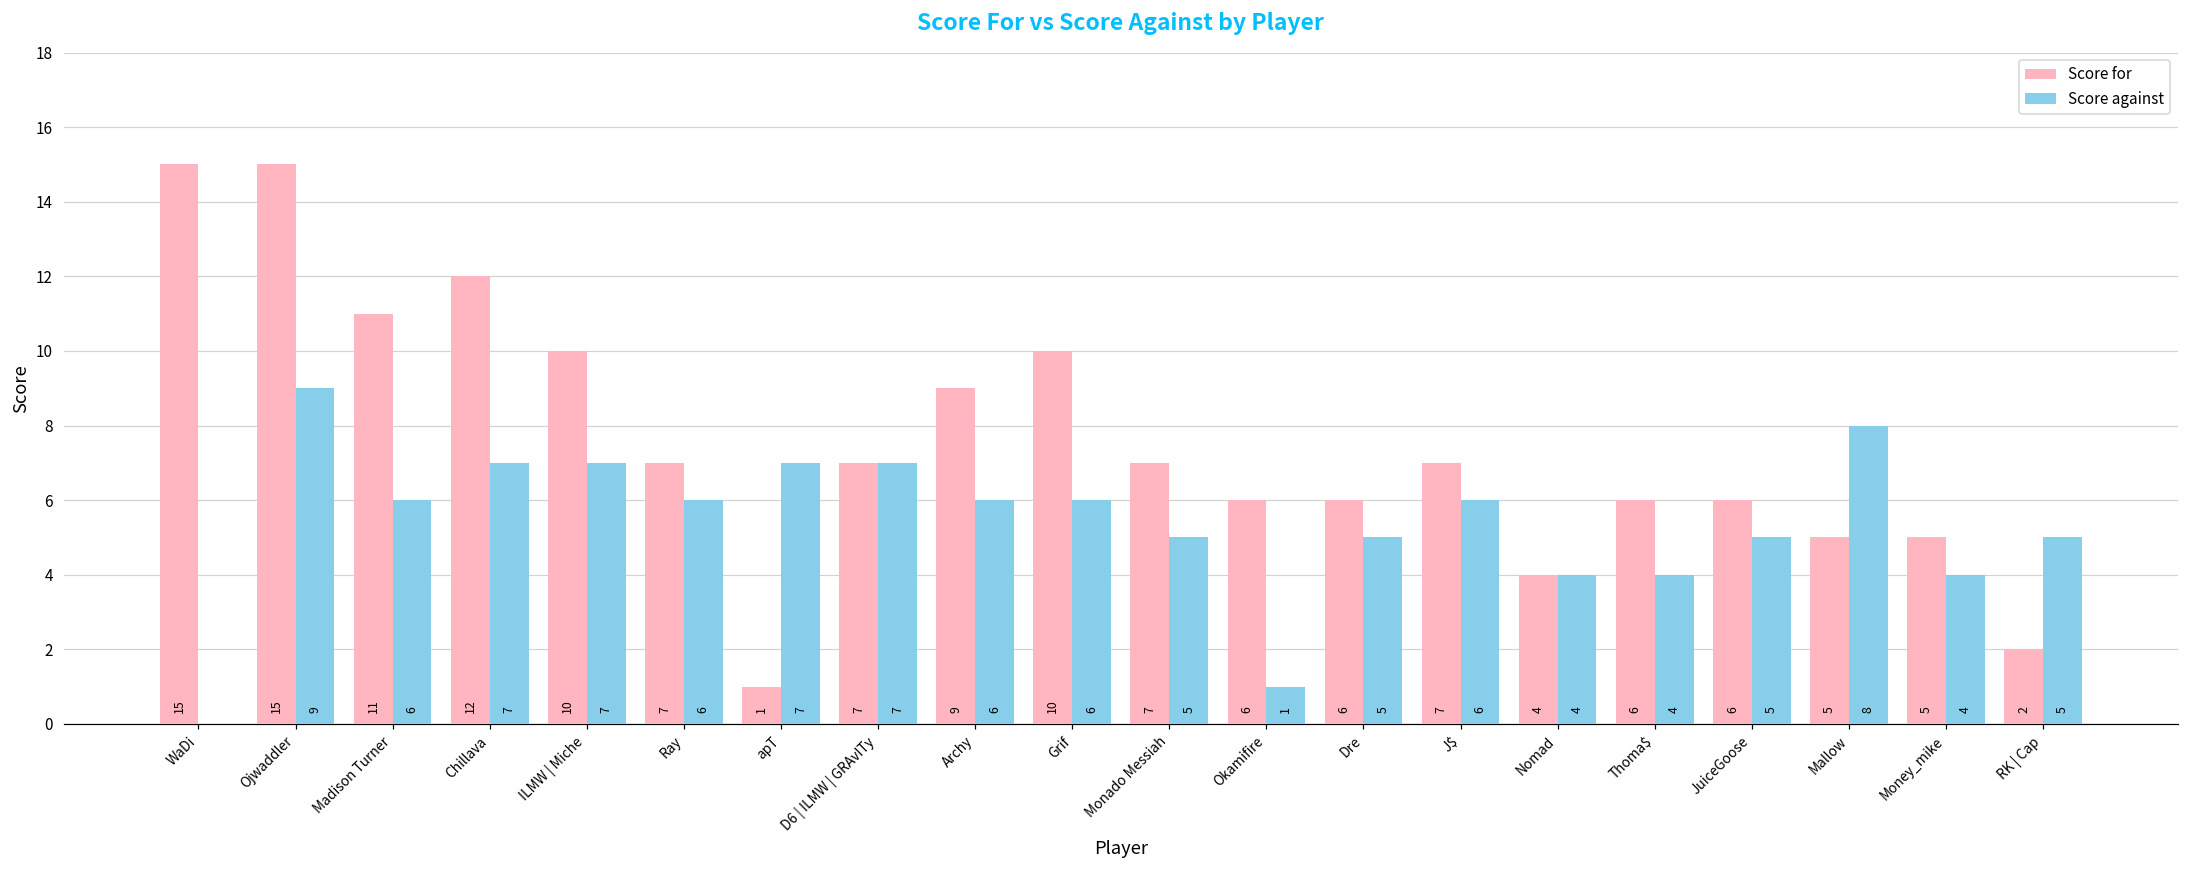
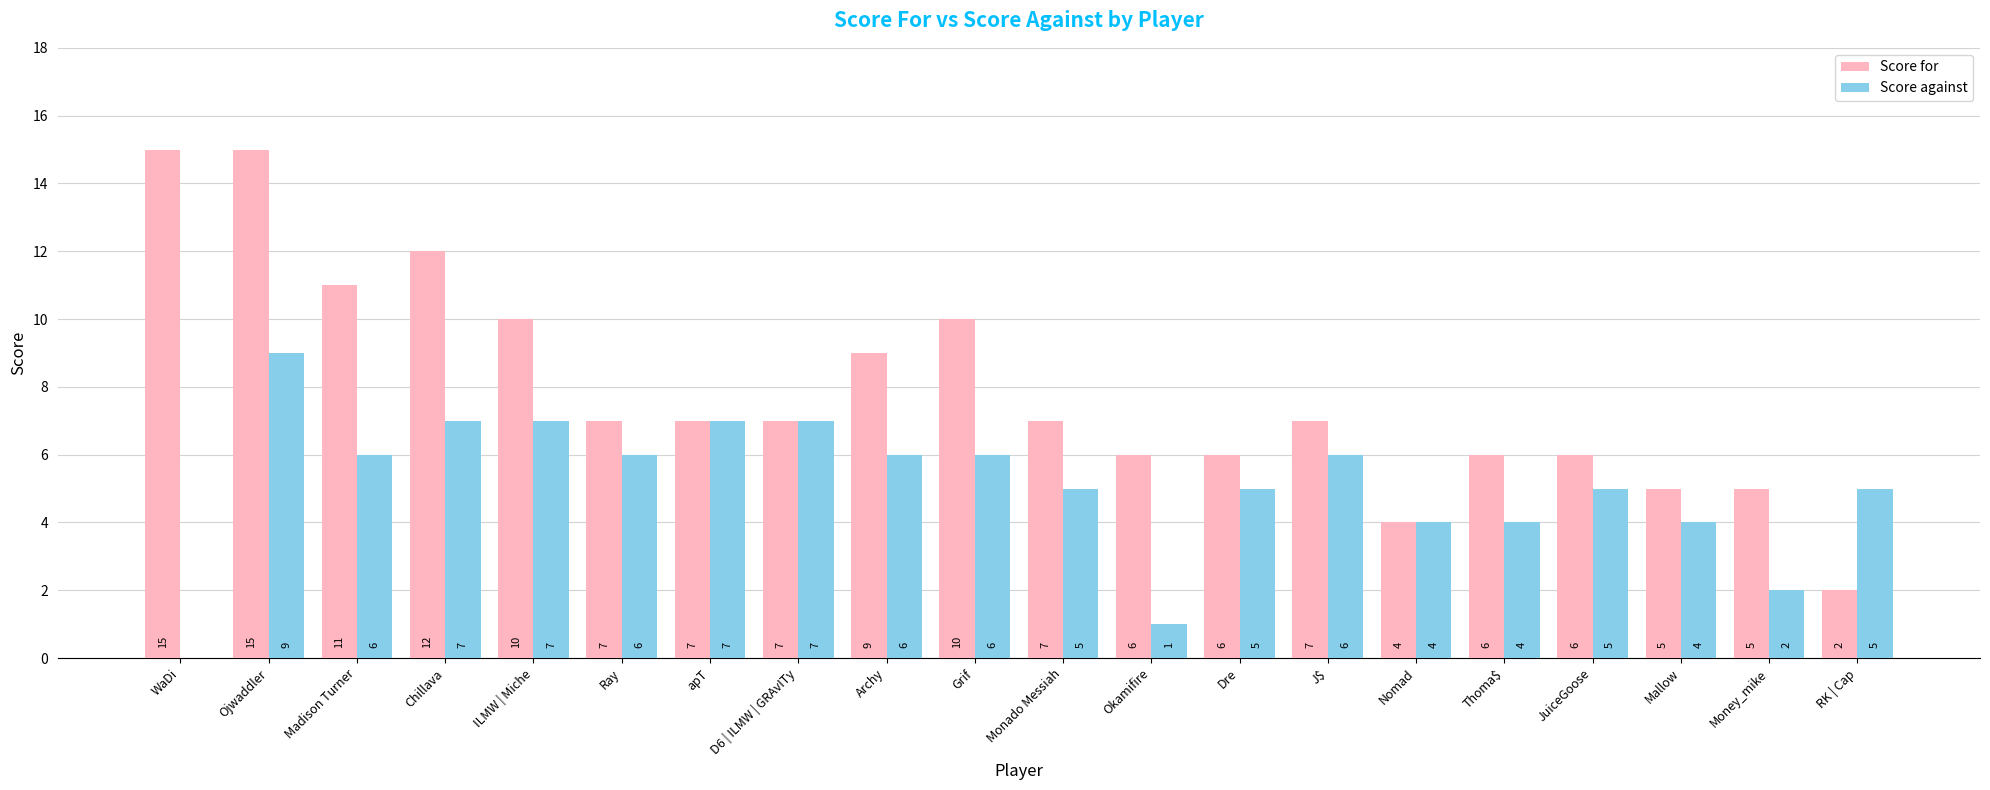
Score for, apT: 1 -> 7
Score against, Mallow: 8 -> 4
Score against, Money_mike: 4 -> 2
